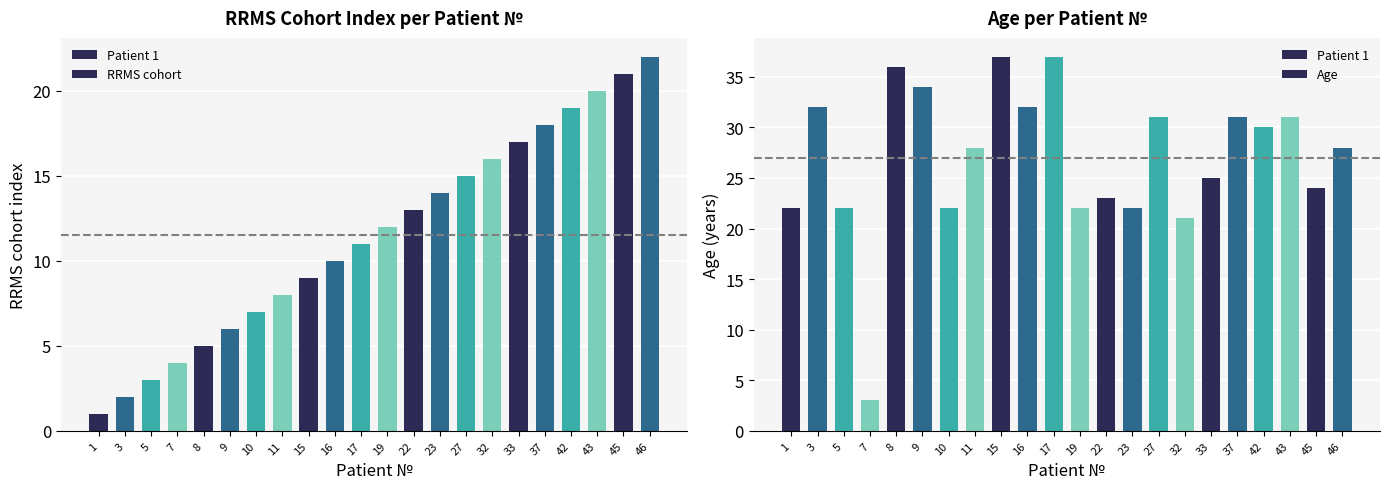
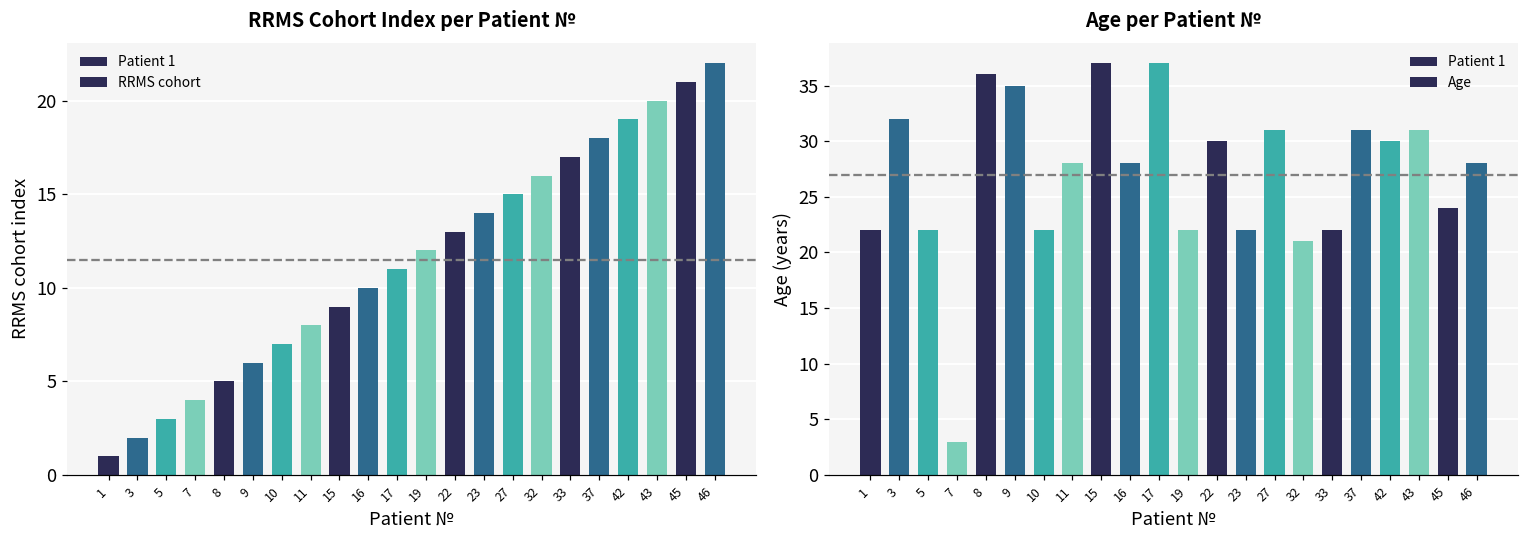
Age per Patient №, 9: 34 -> 35
Age per Patient №, 16: 32 -> 28
Age per Patient №, 22: 23 -> 30
Age per Patient №, 33: 25 -> 22
